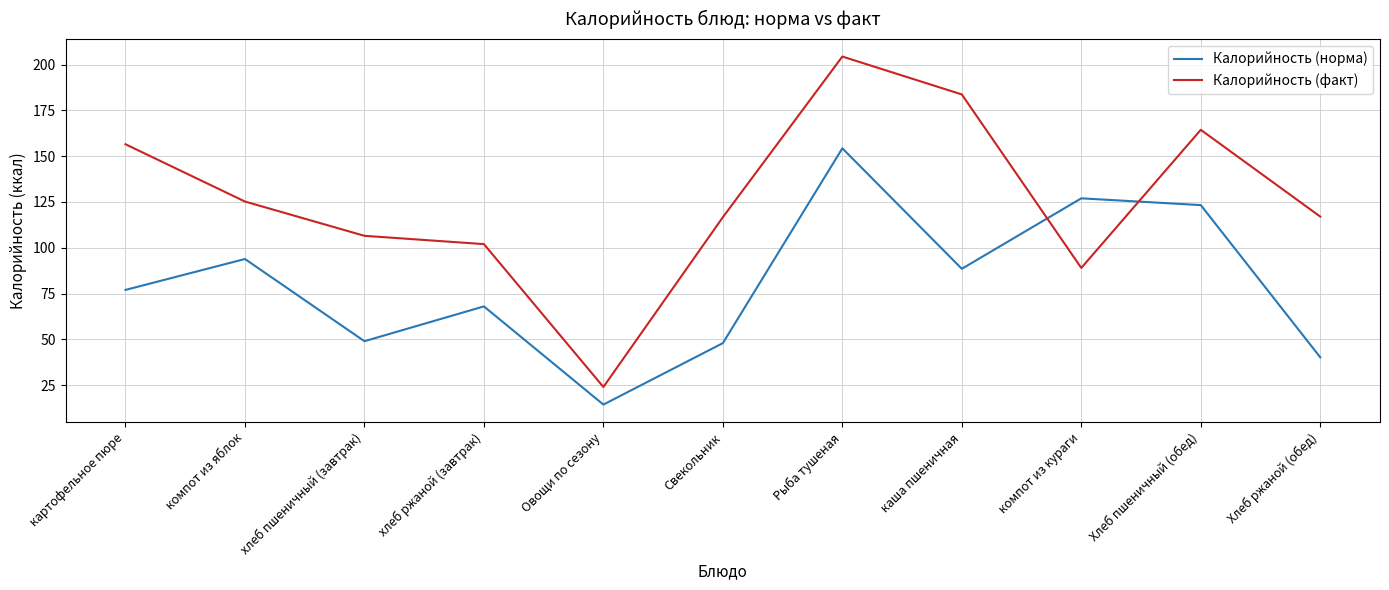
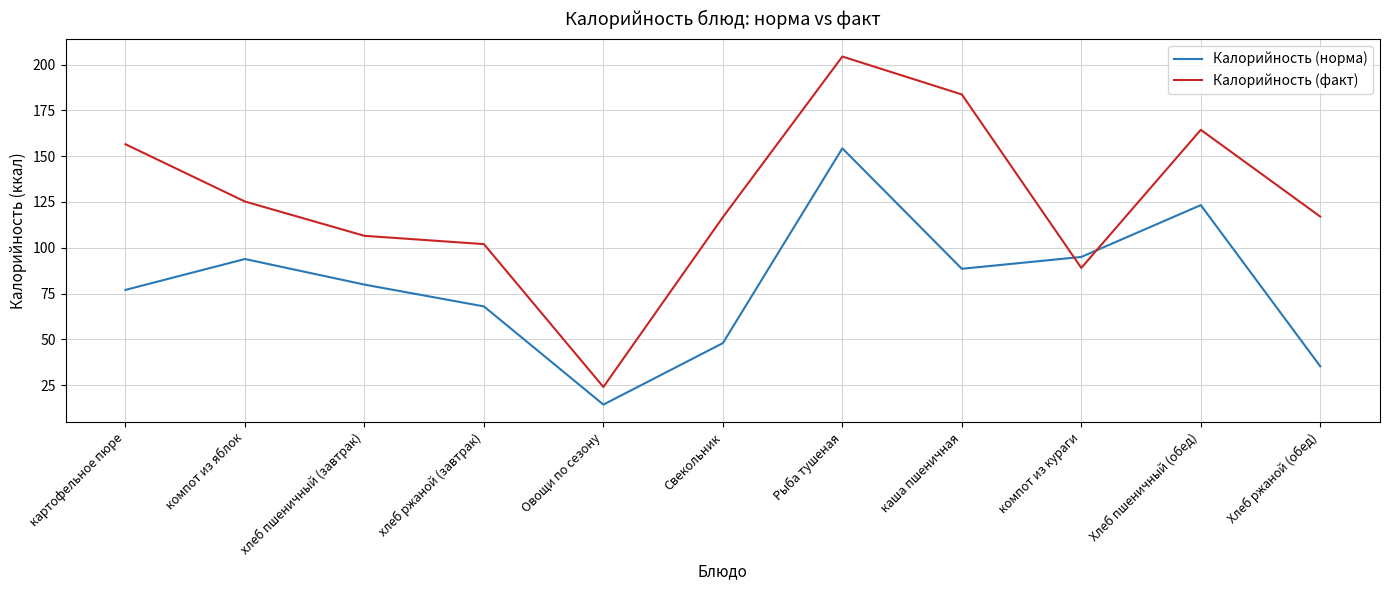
Калорийность (норма), хлеб пшеничный (завтрак): 49 -> 80
Калорийность (норма), компот из кураги: 127 -> 95
Калорийность (норма), Хлеб ржаной (обед): 40 -> 35
